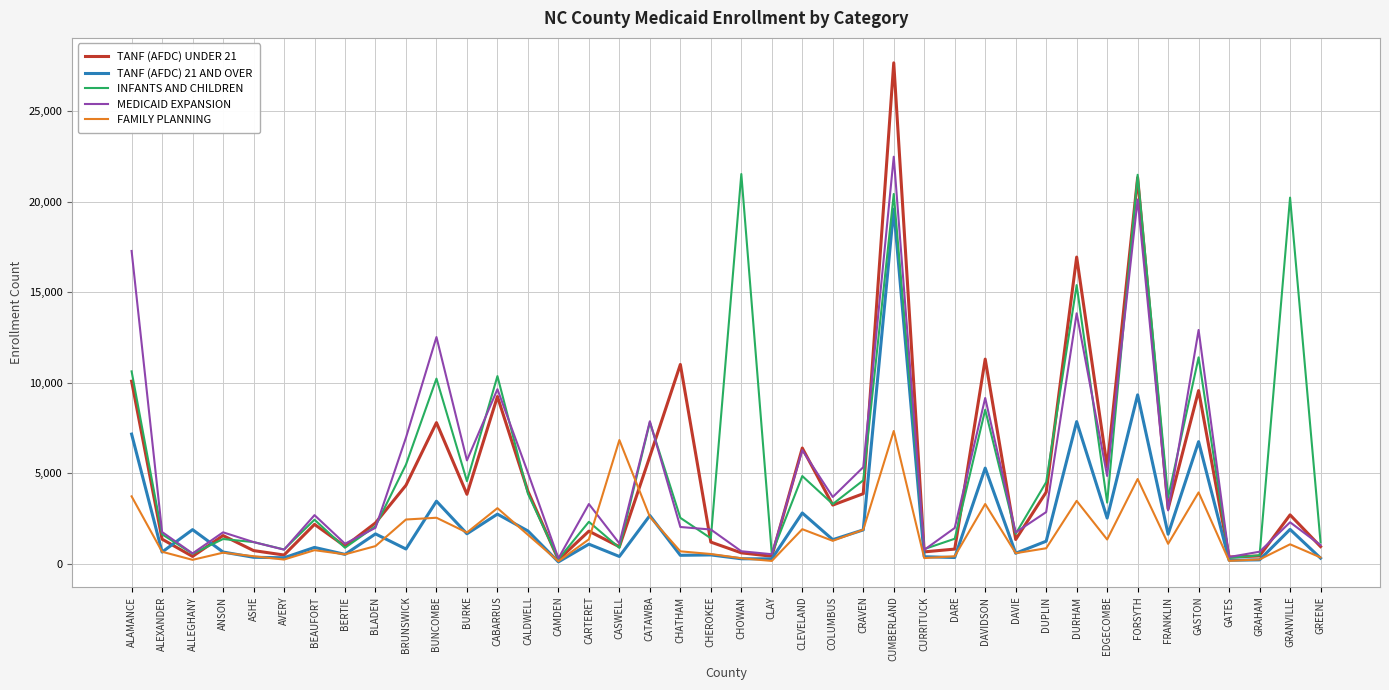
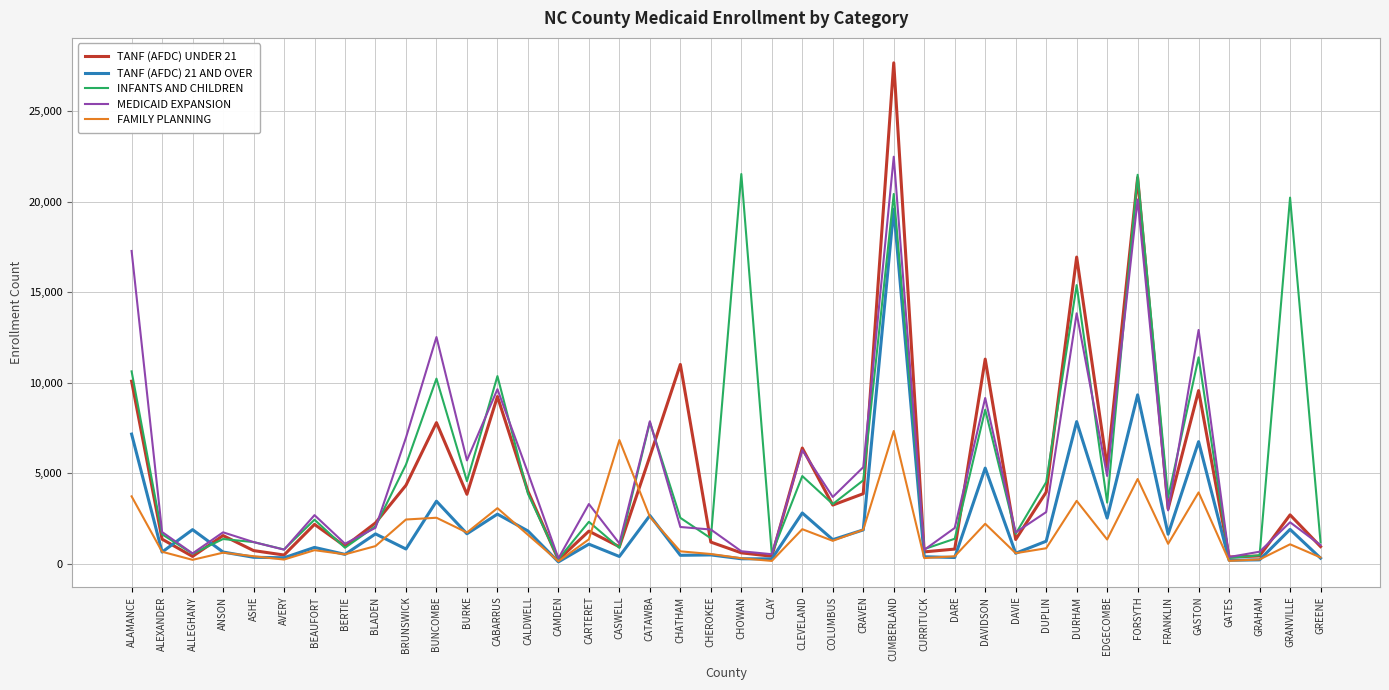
FAMILY PLANNING, DAVIDSON: 3,300 -> 2,200
